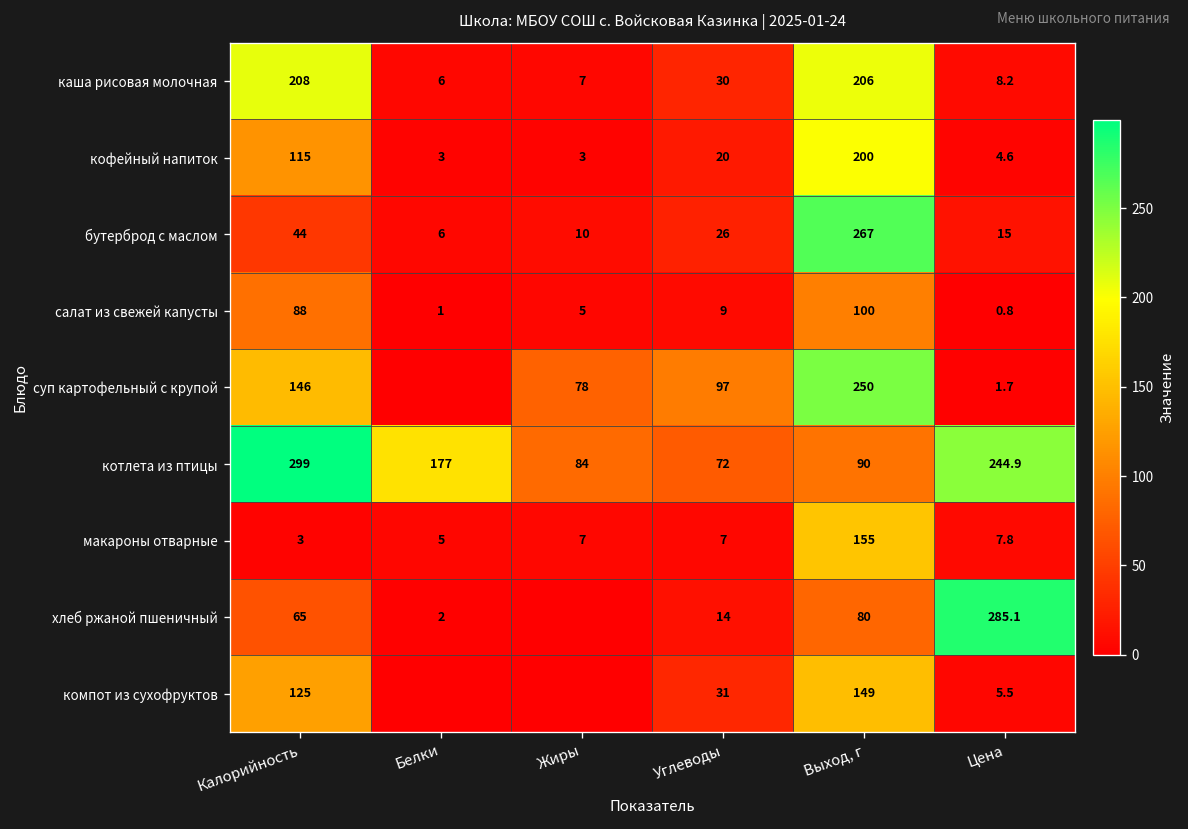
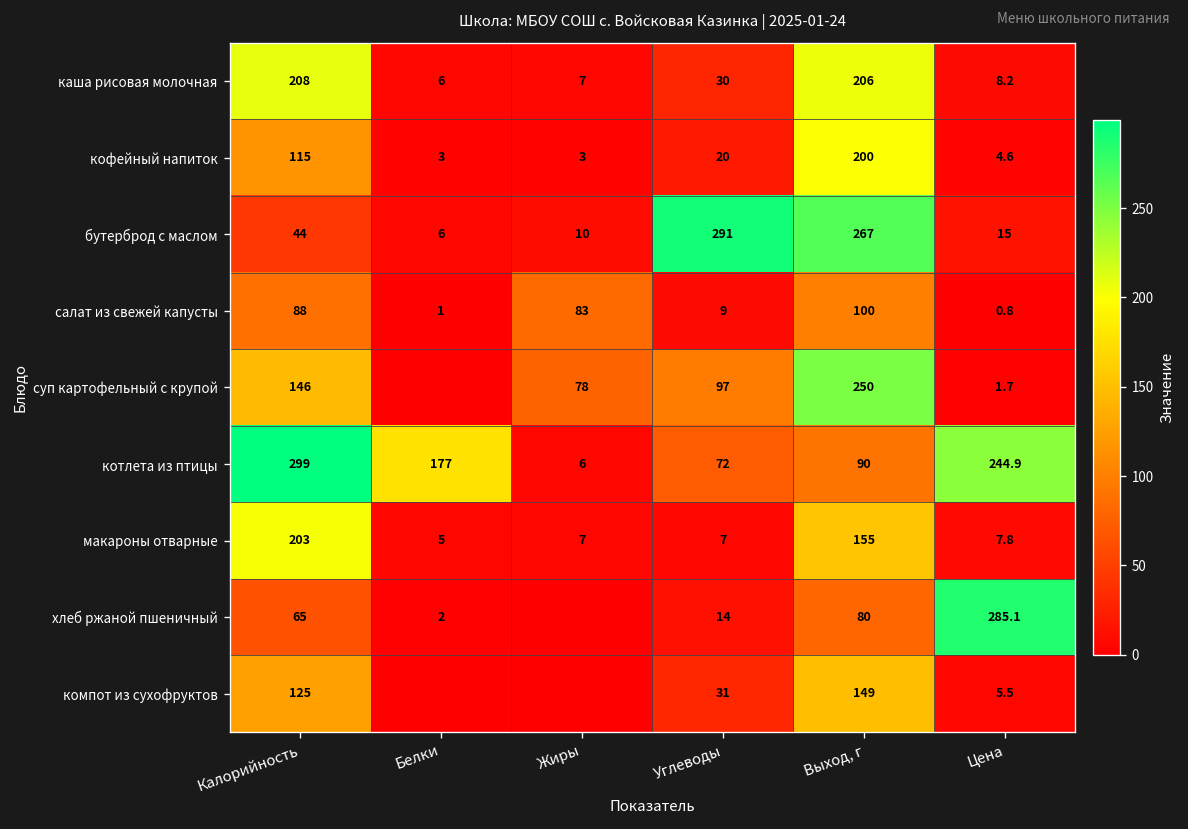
бутерброд с маслом, Углеводы: 26 -> 291
салат из свежей капусты, Жиры: 5 -> 83
котлета из птицы, Жиры: 84 -> 6
макароны отварные, Калорийность: 3 -> 203
